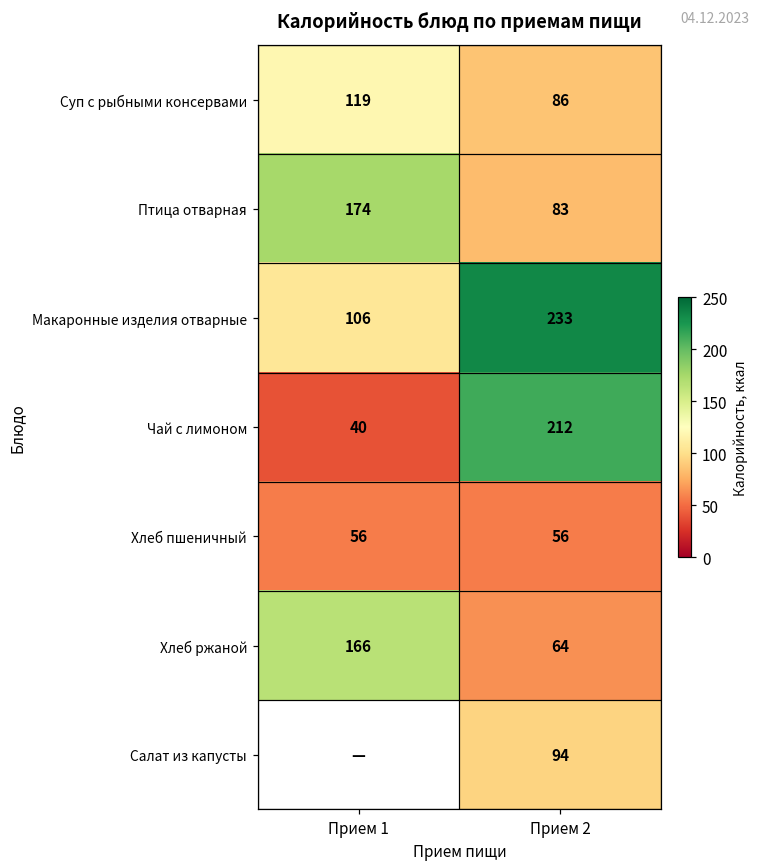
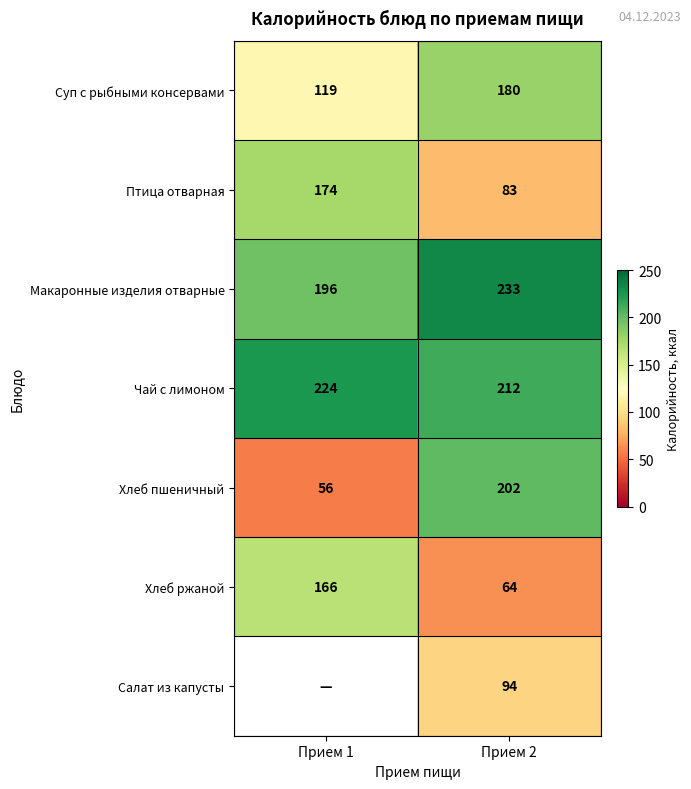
Суп с рыбными консервами, Прием 2: 86 -> 180
Макаронные изделия отварные, Прием 1: 106 -> 196
Чай с лимоном, Прием 1: 40 -> 224
Хлеб пшеничный, Прием 2: 56 -> 202
